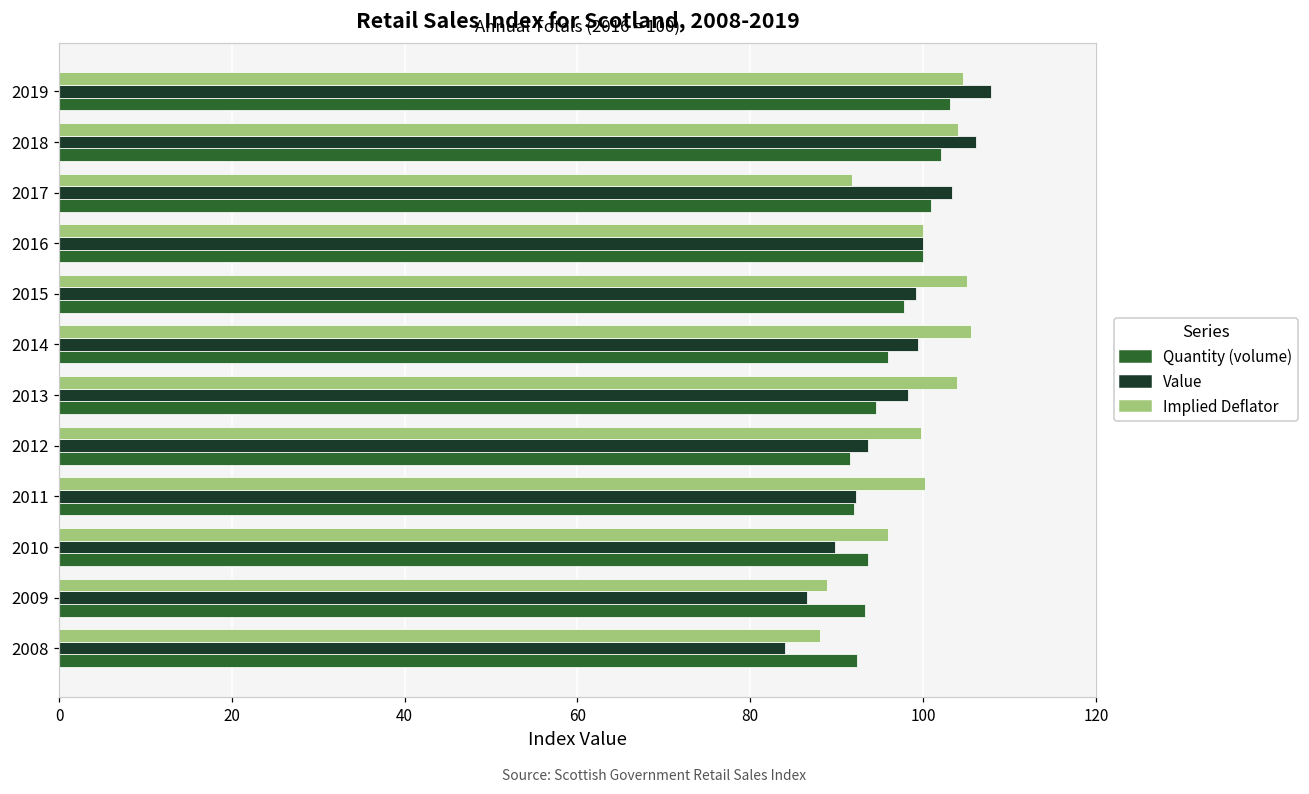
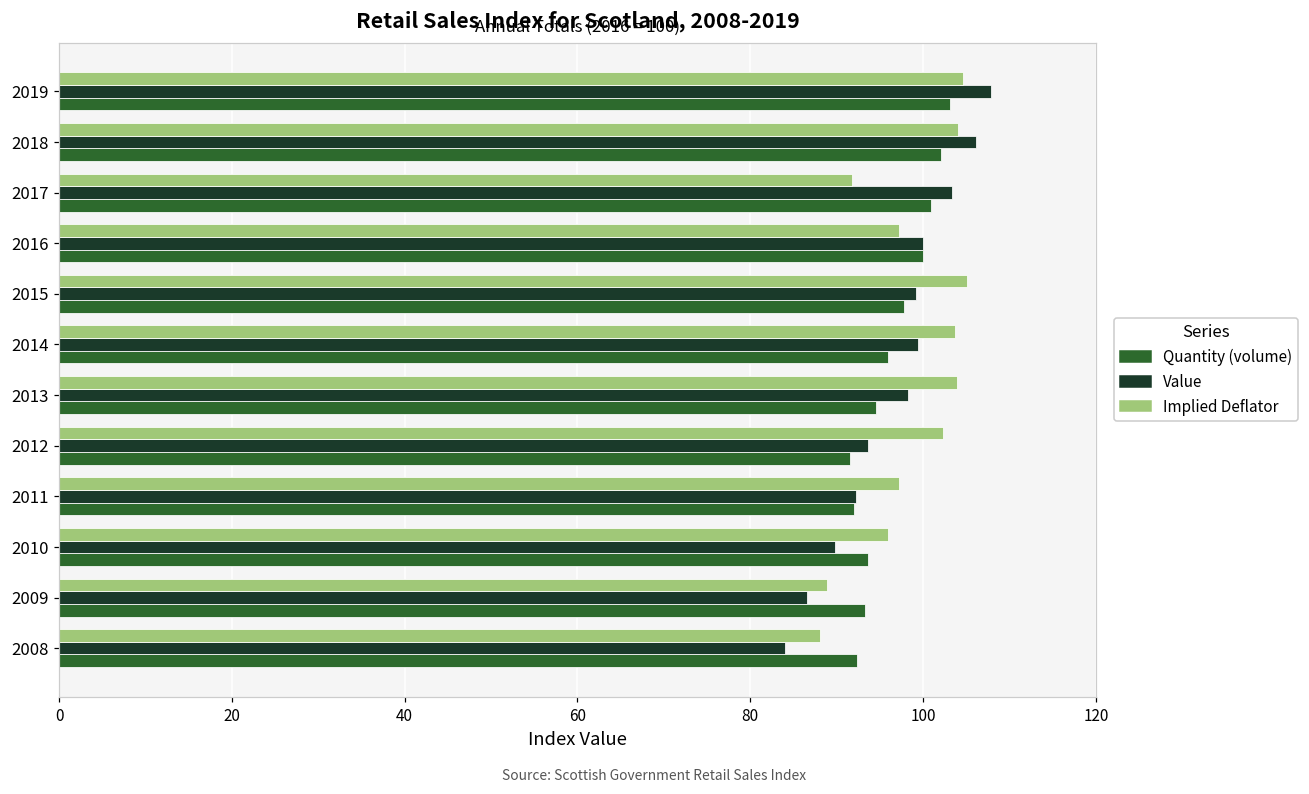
Implied Deflator, 2016: 100 -> 97
Implied Deflator, 2014: 105 -> 104
Implied Deflator, 2012: 100 -> 102
Implied Deflator, 2011: 100 -> 97
